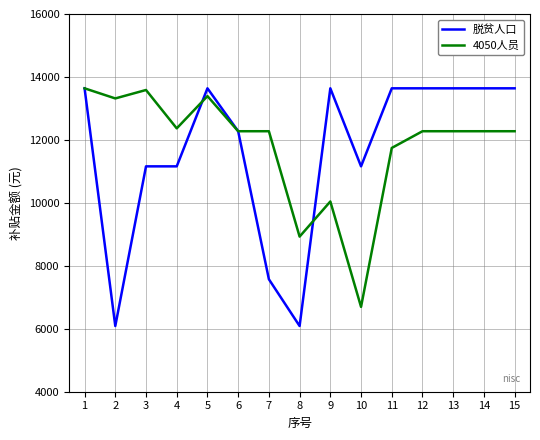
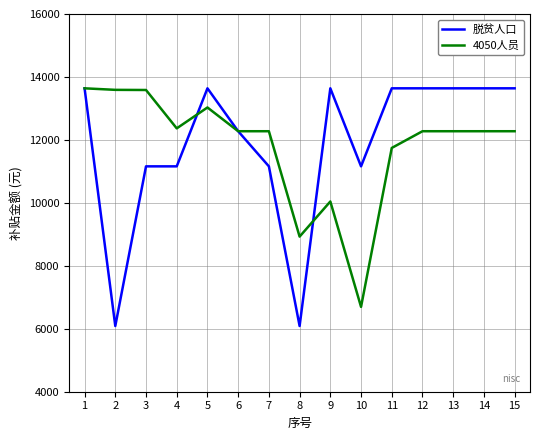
4050人员, 2: 13300 -> 13600
4050人员, 5: 13400 -> 13000
脱贫人口, 7: 7600 -> 11200
